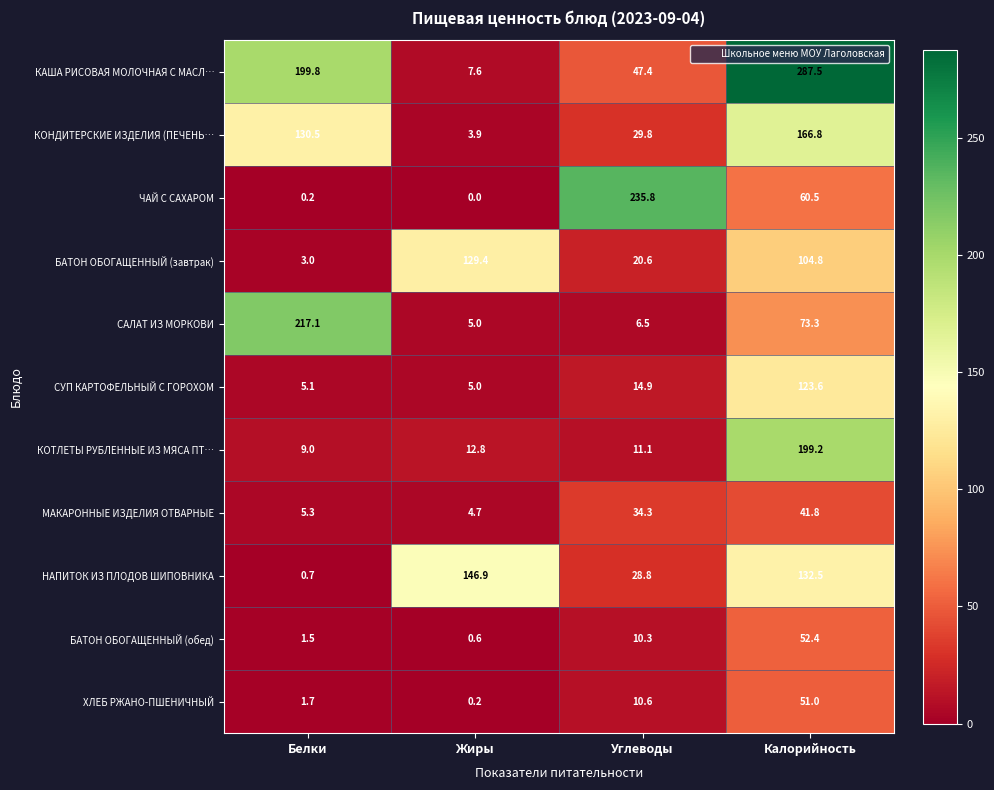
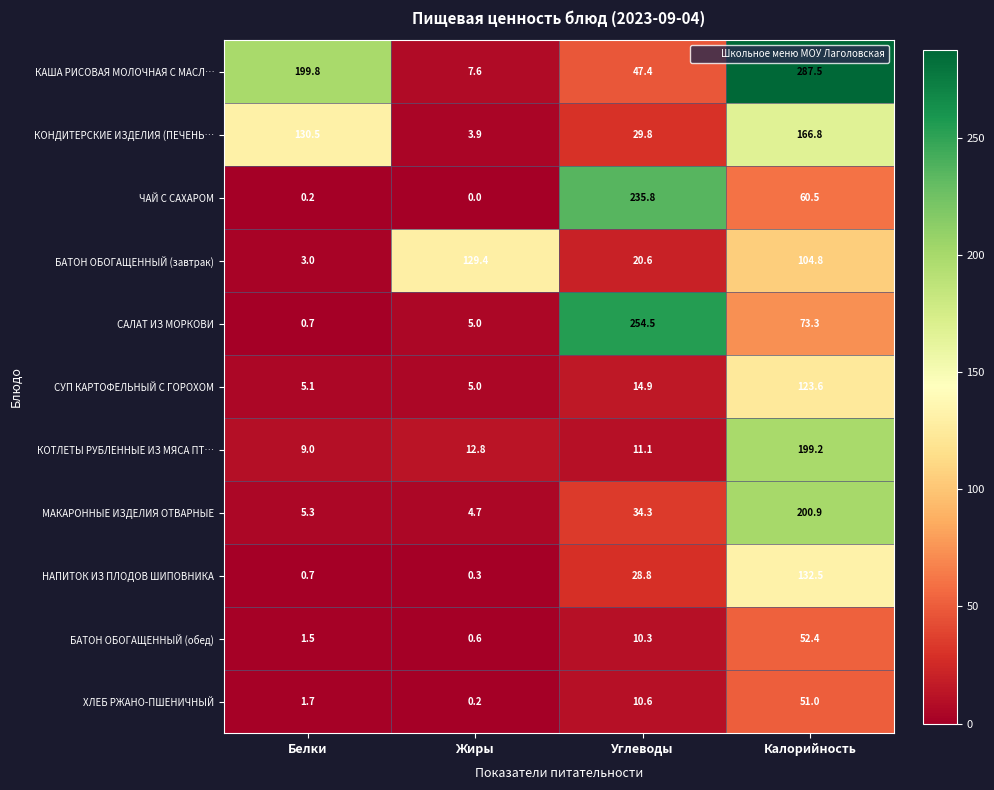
САЛАТ ИЗ МОРКОВИ, Белки: 217.1 -> 0.7
САЛАТ ИЗ МОРКОВИ, Углеводы: 6.5 -> 254.5
МАКАРОННЫЕ ИЗДЕЛИЯ ОТВАРНЫЕ, Калорийность: 41.8 -> 200.9
НАПИТОК ИЗ ПЛОДОВ ШИПОВНИКА, Жиры: 146.9 -> 0.3
